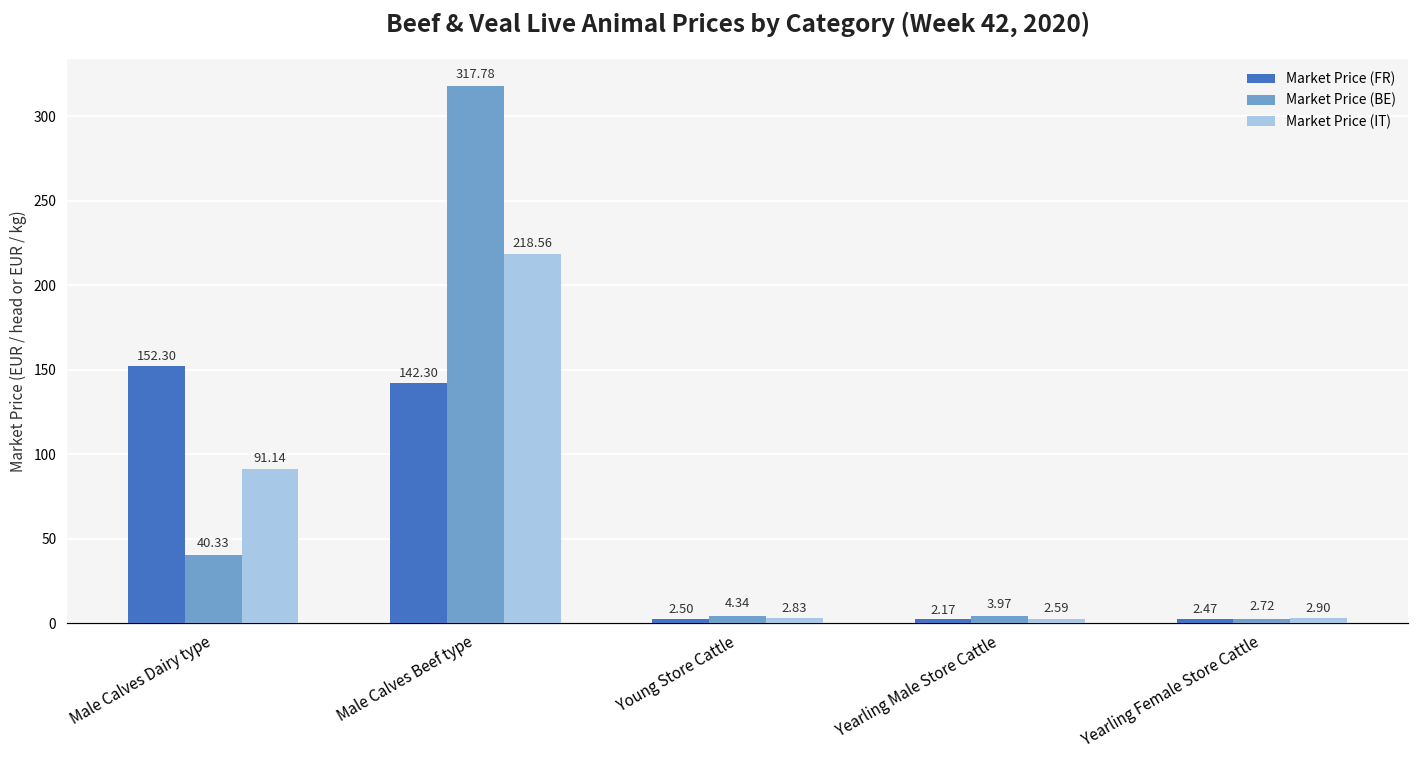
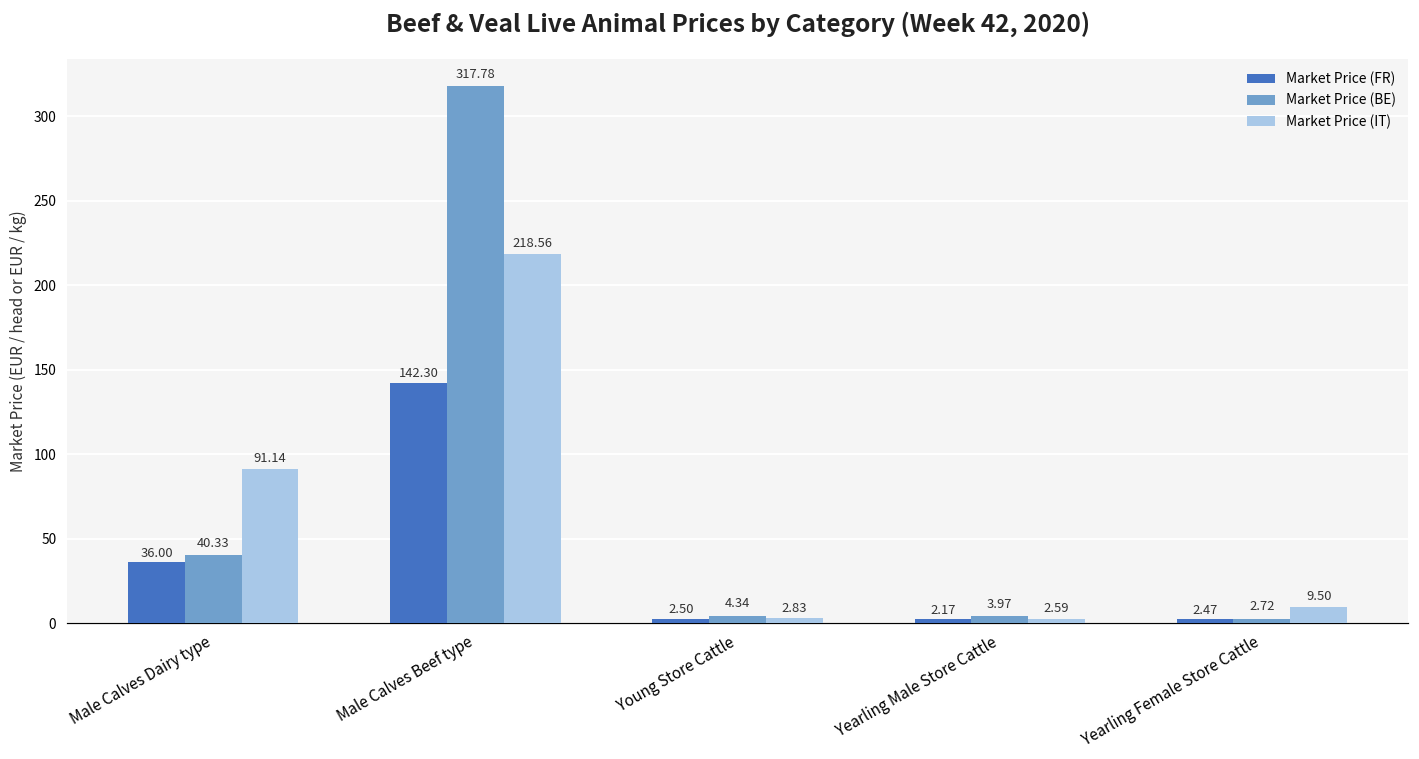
Market Price (FR), Male Calves Dairy type: 152.30 -> 36.00
Market Price (IT), Yearling Female Store Cattle: 2.90 -> 9.50
